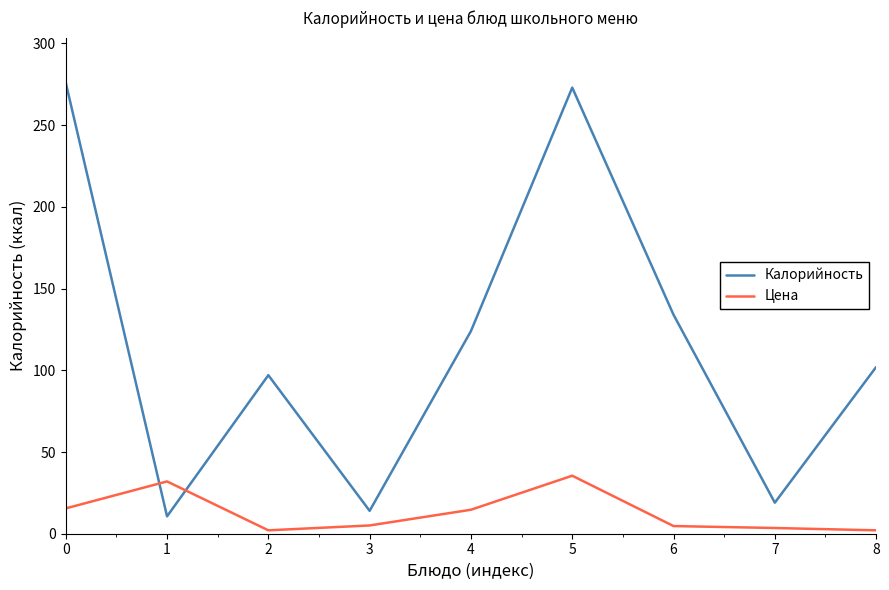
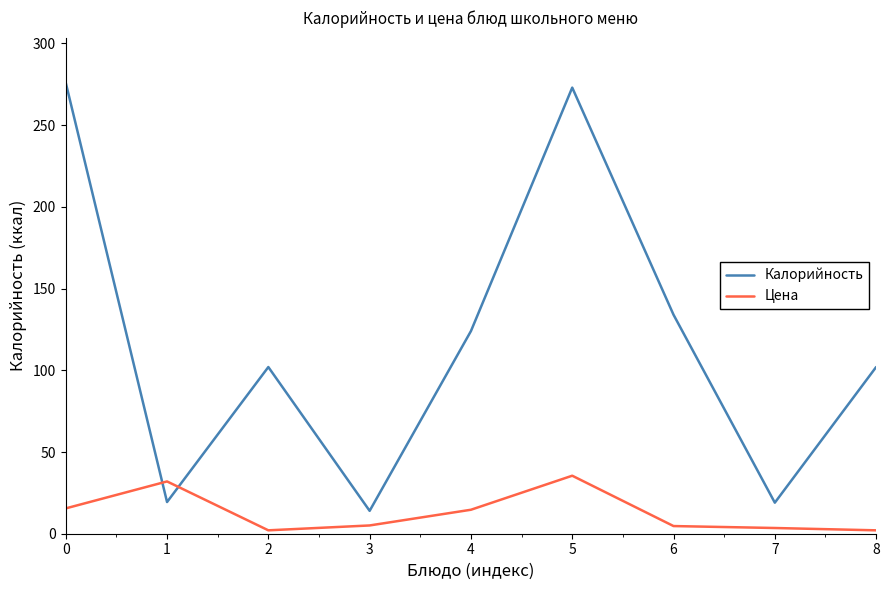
Калорийность, 1: 11 -> 19
Калорийность, 2: 97 -> 102
